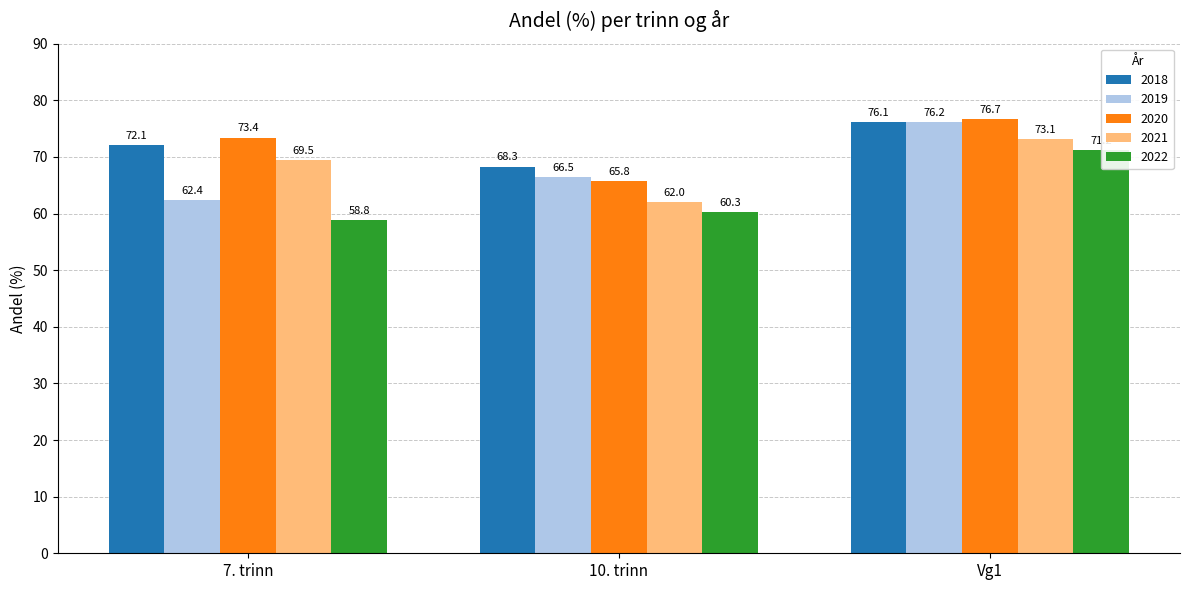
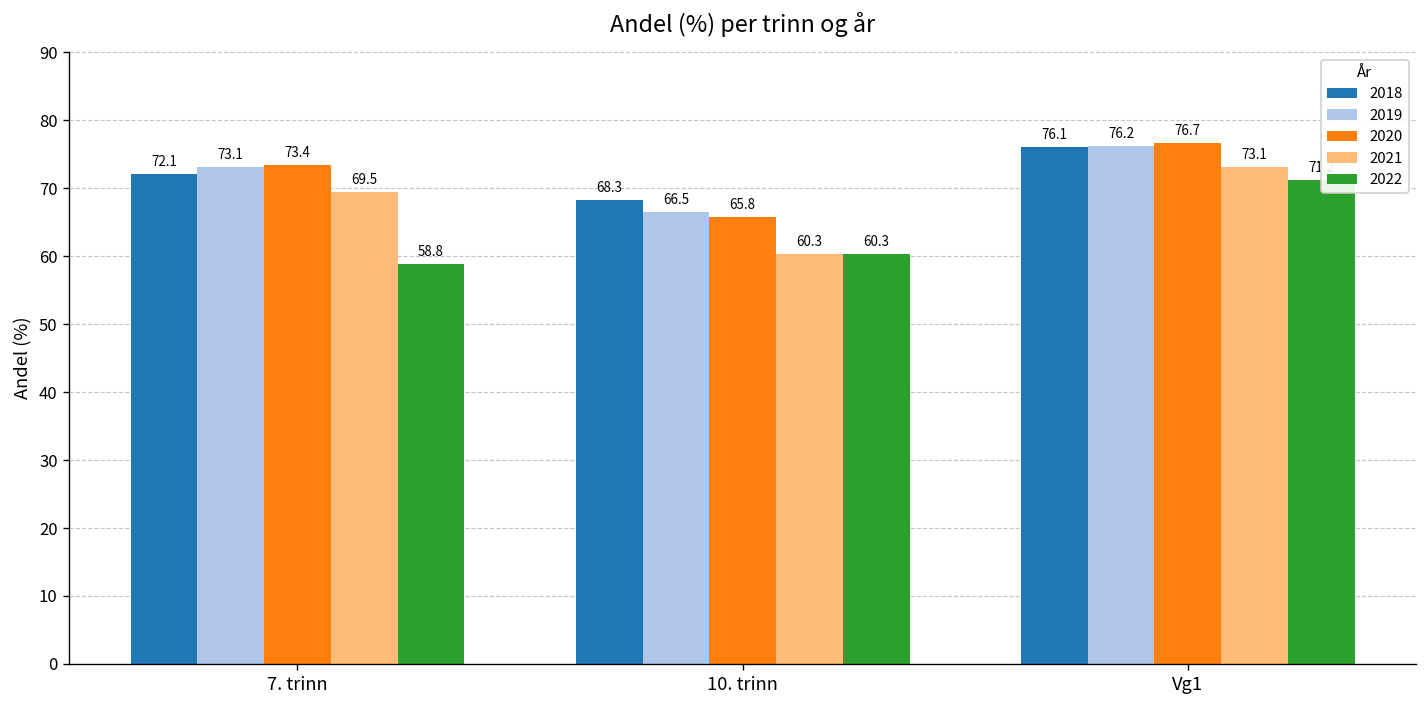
2019, 7. trinn: 62.4 -> 73.1
2021, 10. trinn: 62.0 -> 60.3
